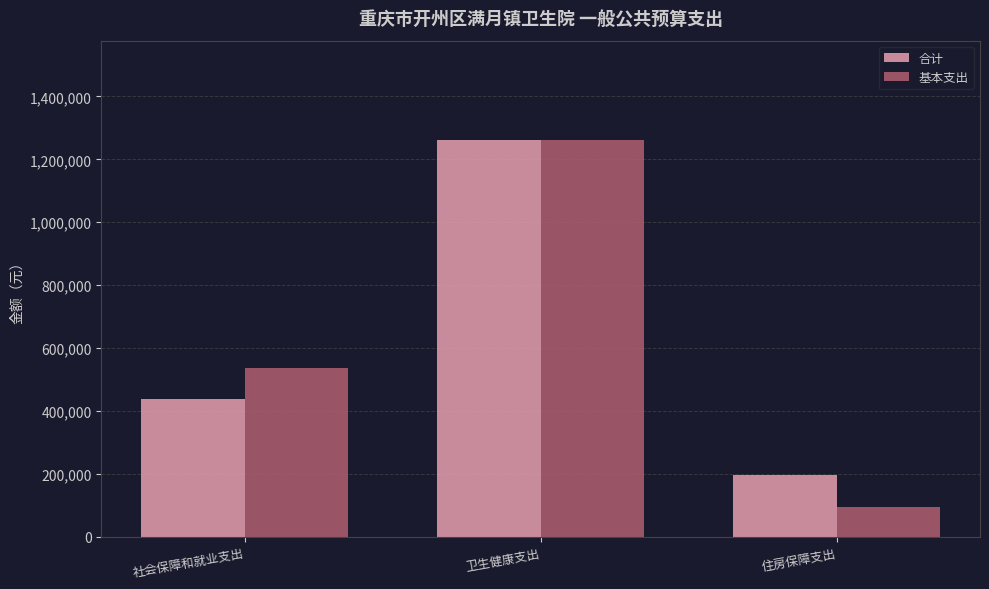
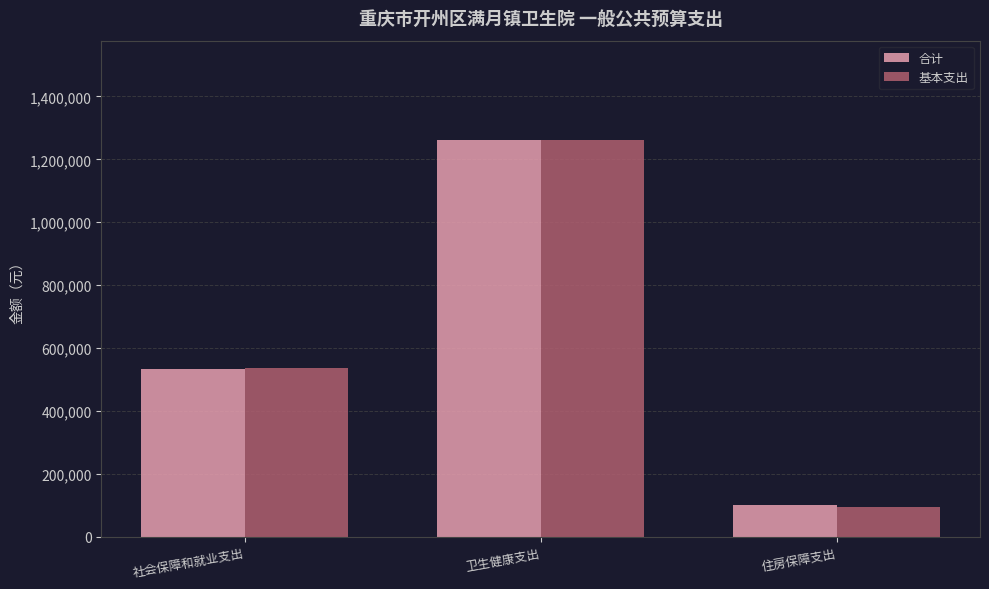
合计, 社会保障和就业支出: 440,000 -> 530,000
合计, 住房保障支出: 200,000 -> 100,000
